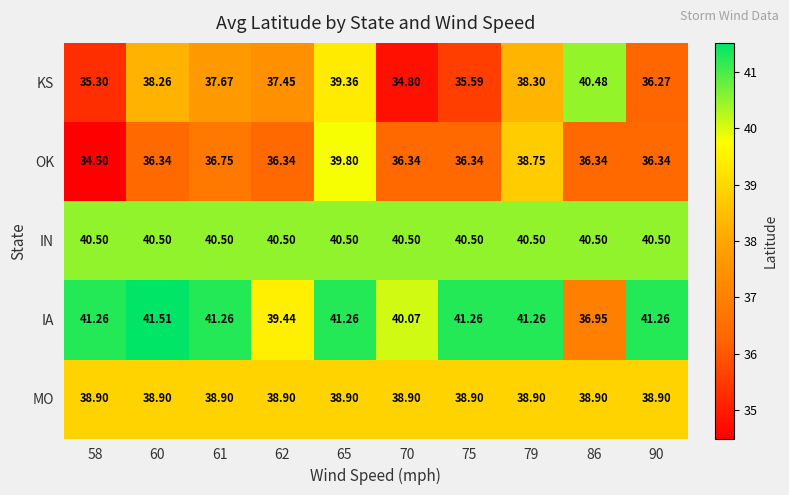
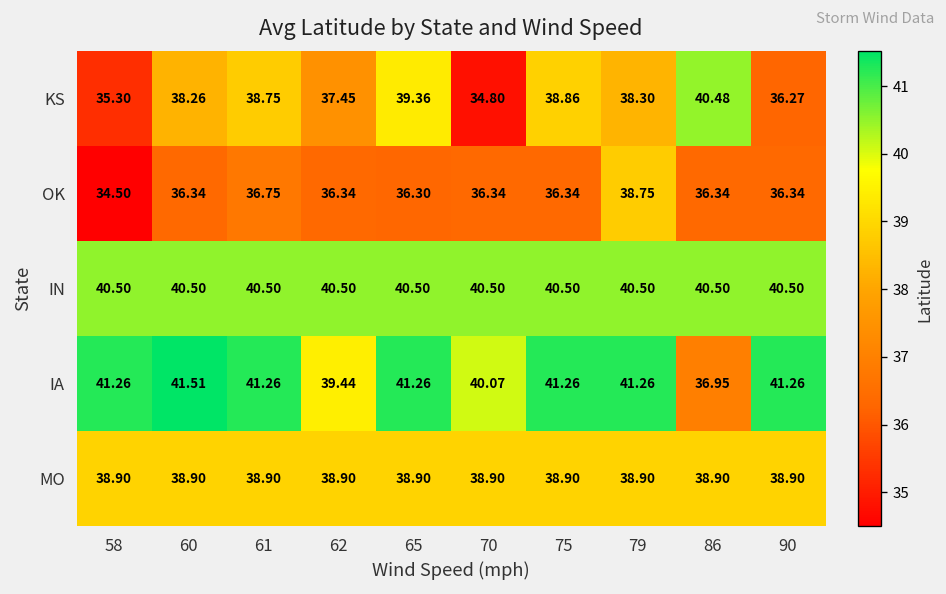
KS, 61: 37.67 -> 38.75
KS, 75: 35.59 -> 38.86
OK, 65: 39.80 -> 36.30
